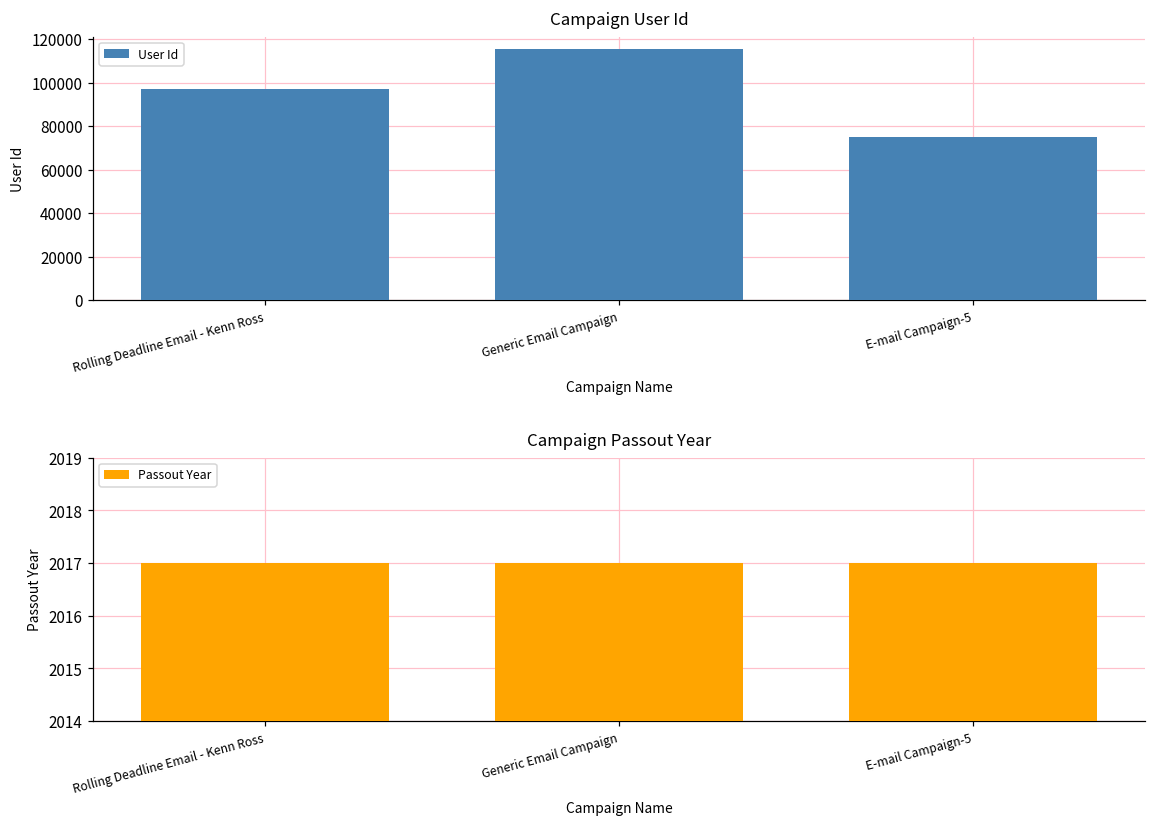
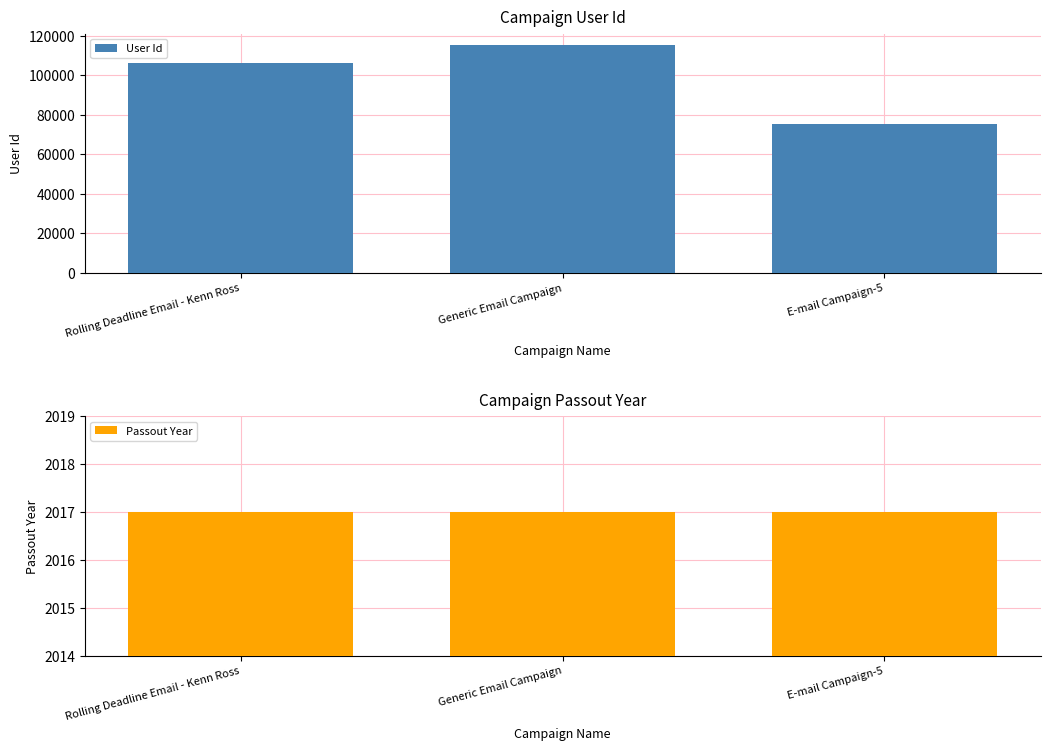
Campaign User Id, Rolling Deadline Email - Kenn Ross: 97000 -> 106000
